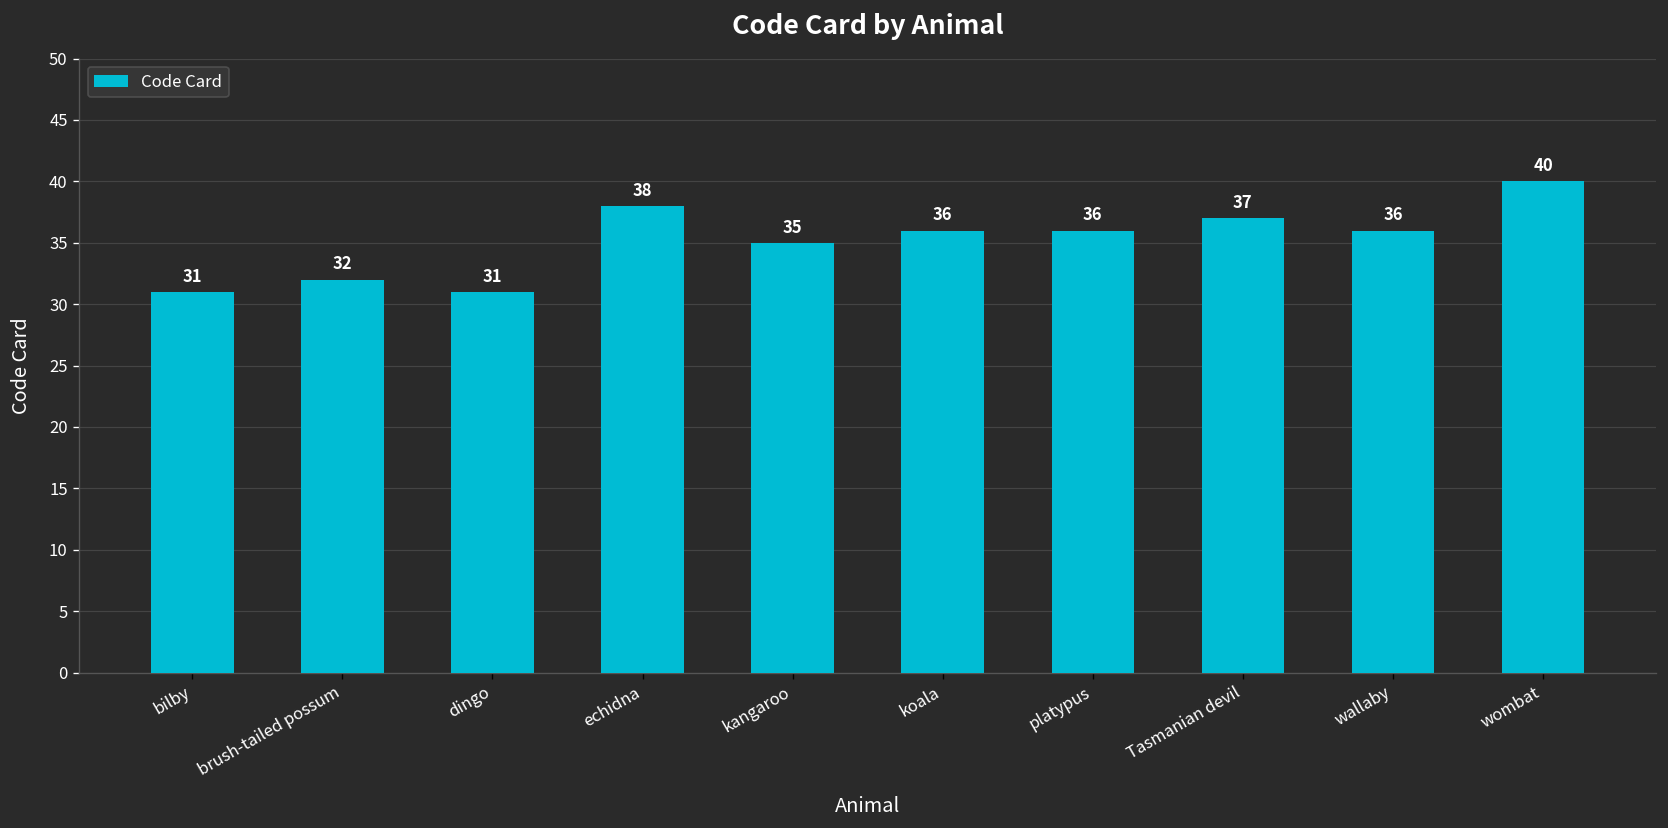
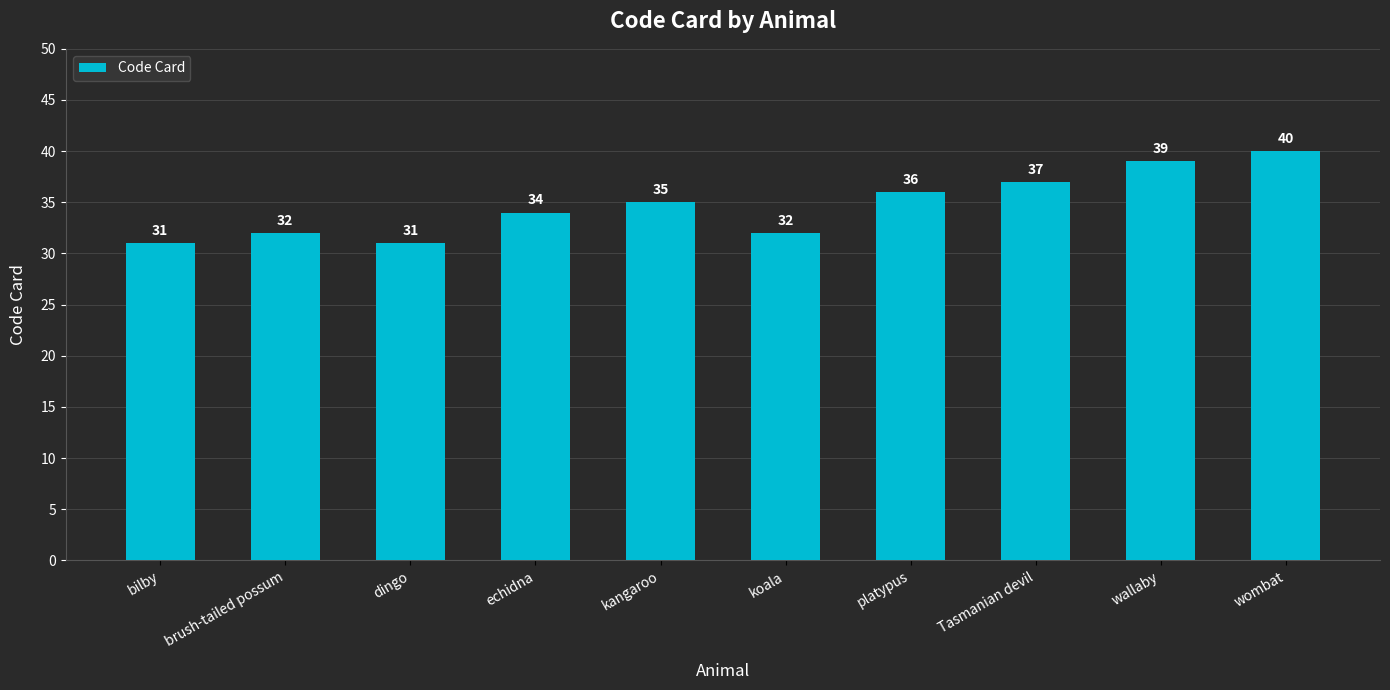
echidna: 38 -> 34
koala: 36 -> 32
wallaby: 36 -> 39
